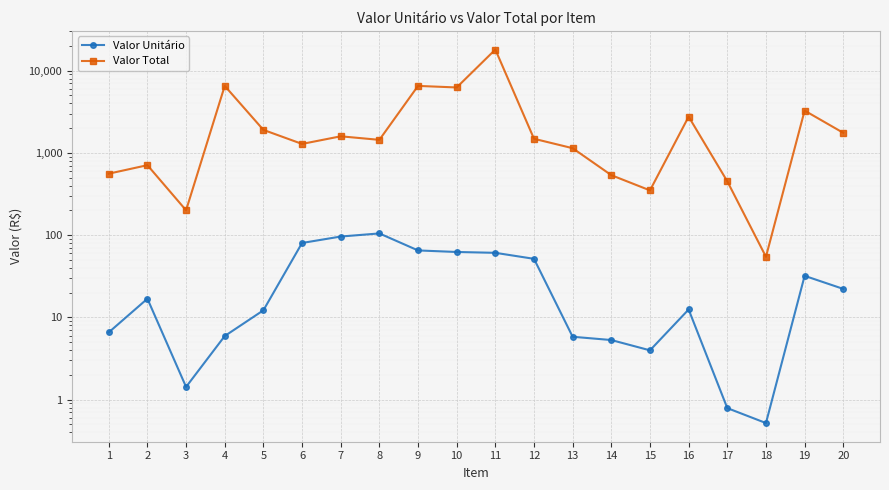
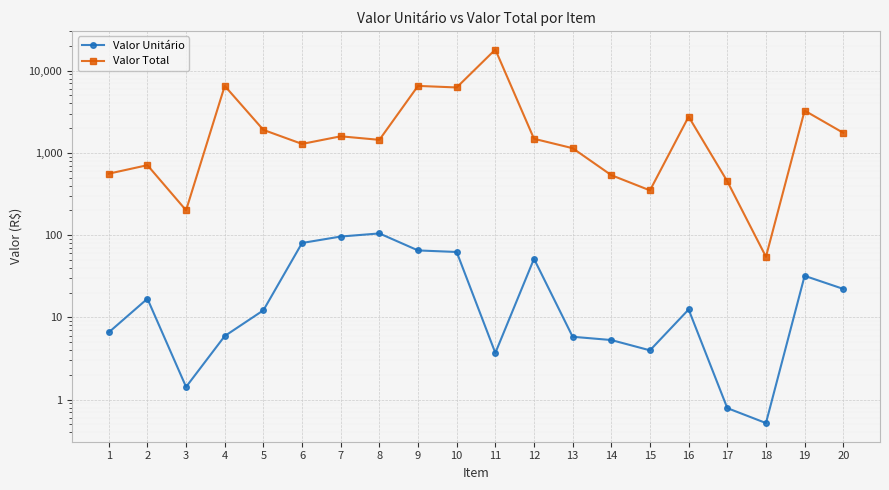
Valor Unitário, 11: 60 -> 4
